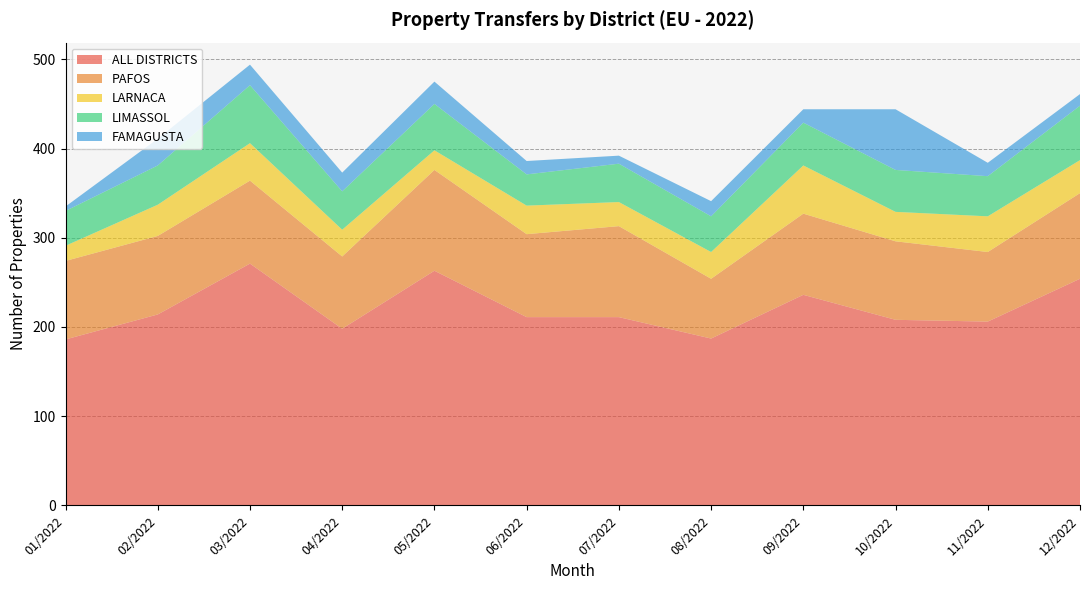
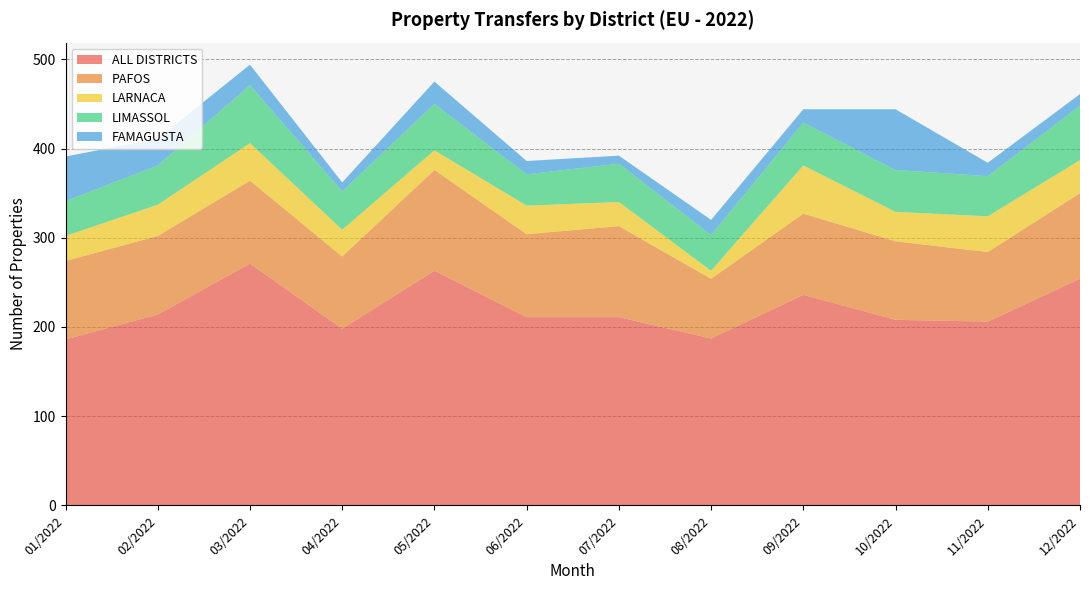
LARNACA, 01/2022: 20 -> 30
FAMAGUSTA, 01/2022: 10 -> 50
FAMAGUSTA, 04/2022: 20 -> 10
LARNACA, 08/2022: 30 -> 10
